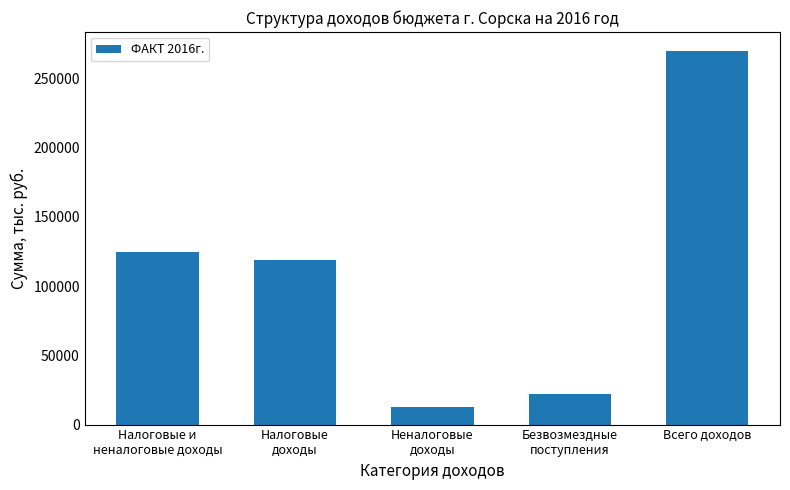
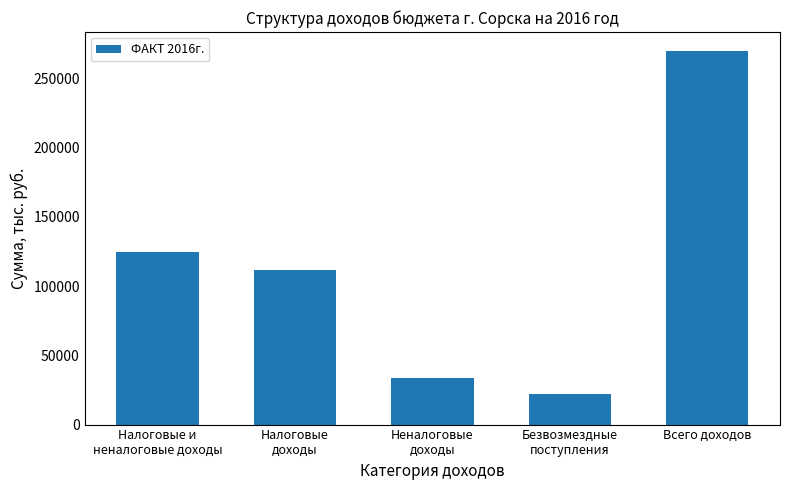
Налоговые доходы: 119000 -> 112000
Неналоговые доходы: 13000 -> 34000
